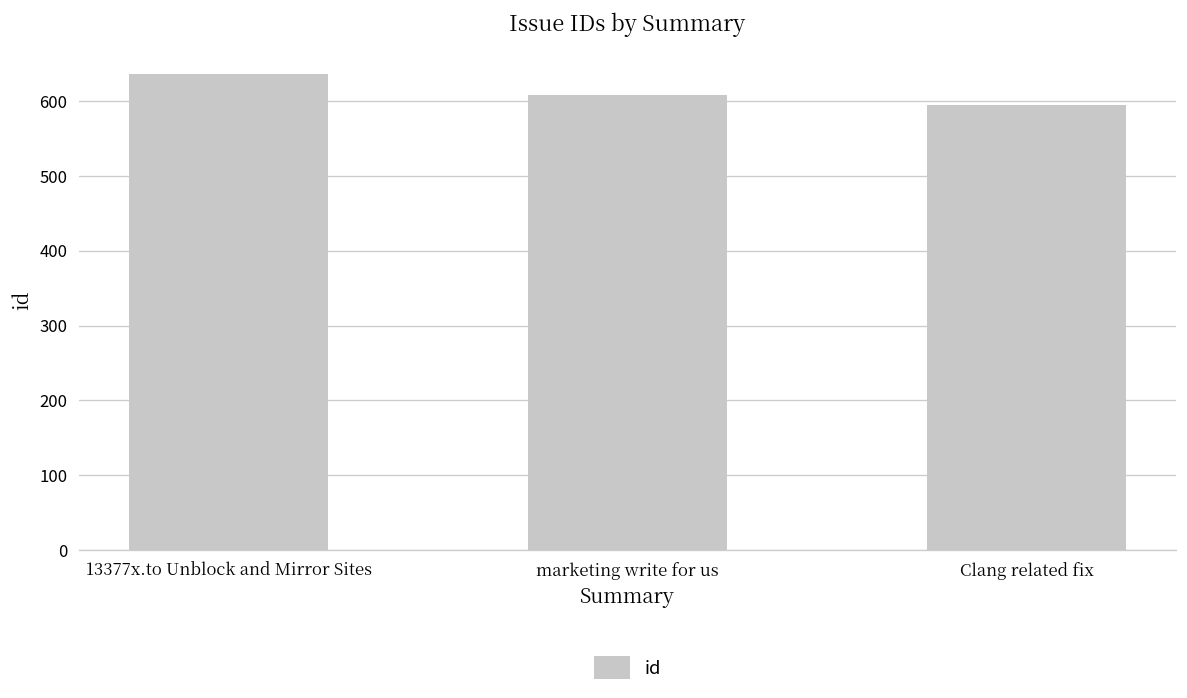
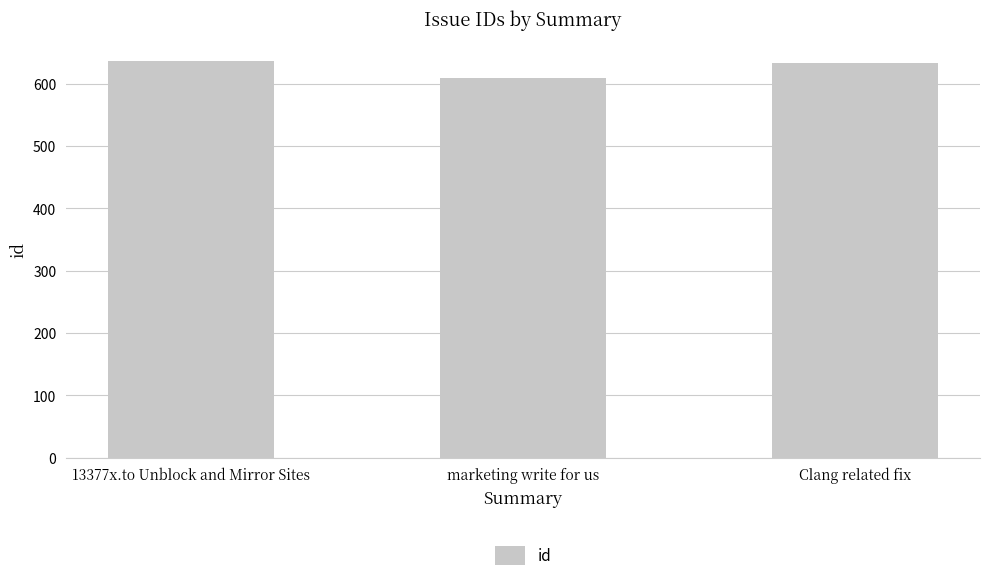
Clang related fix: 600 -> 630
